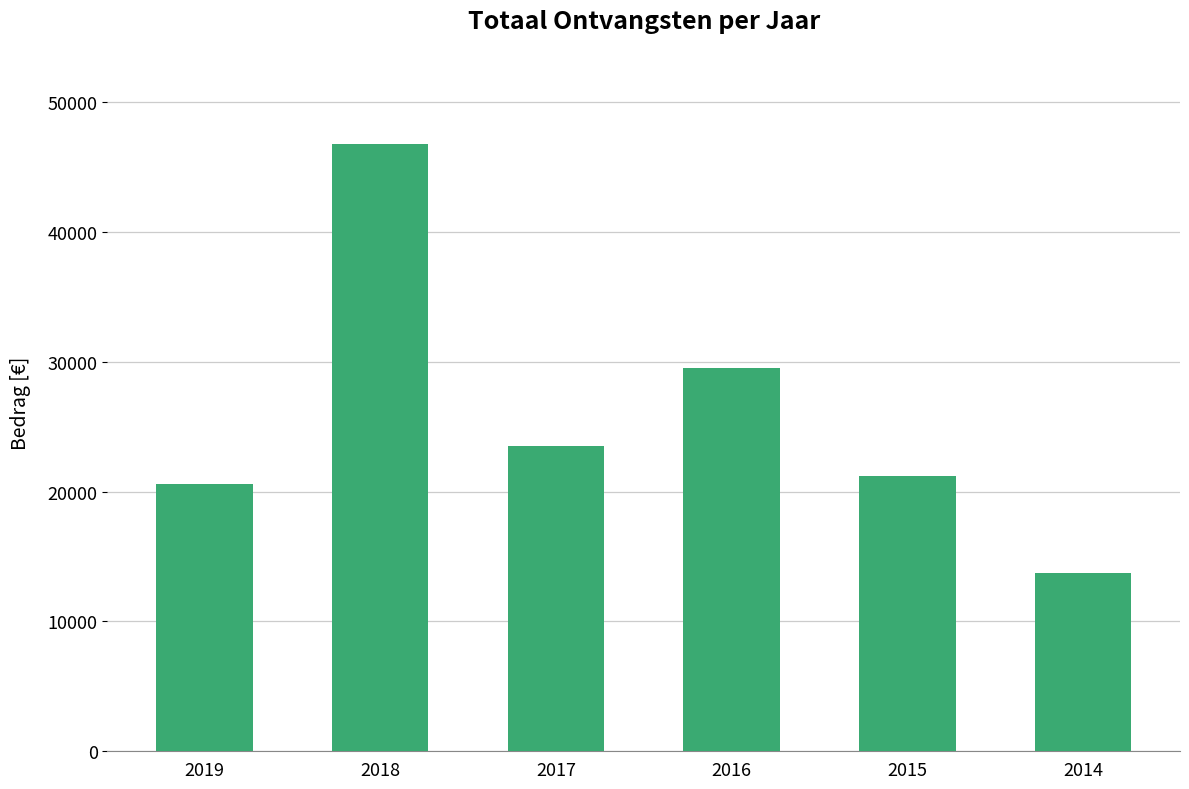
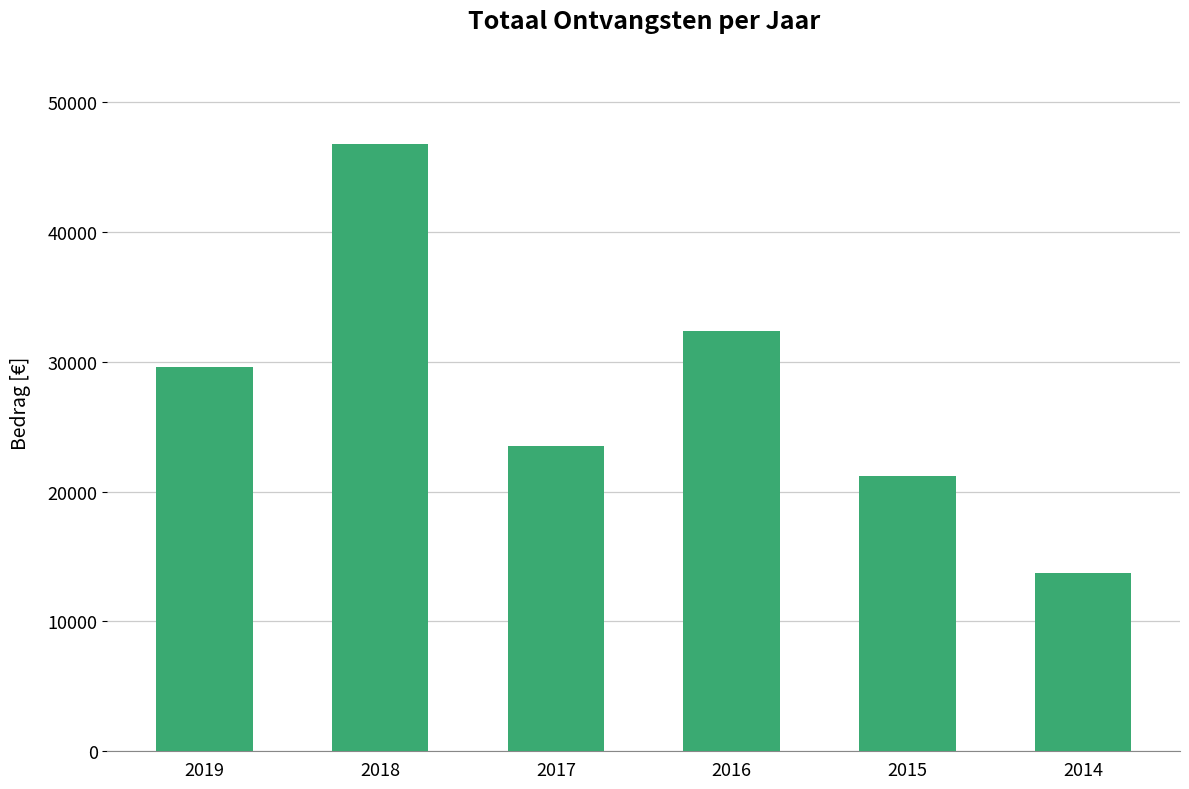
2019: 20600 -> 29600
2016: 29500 -> 32400
